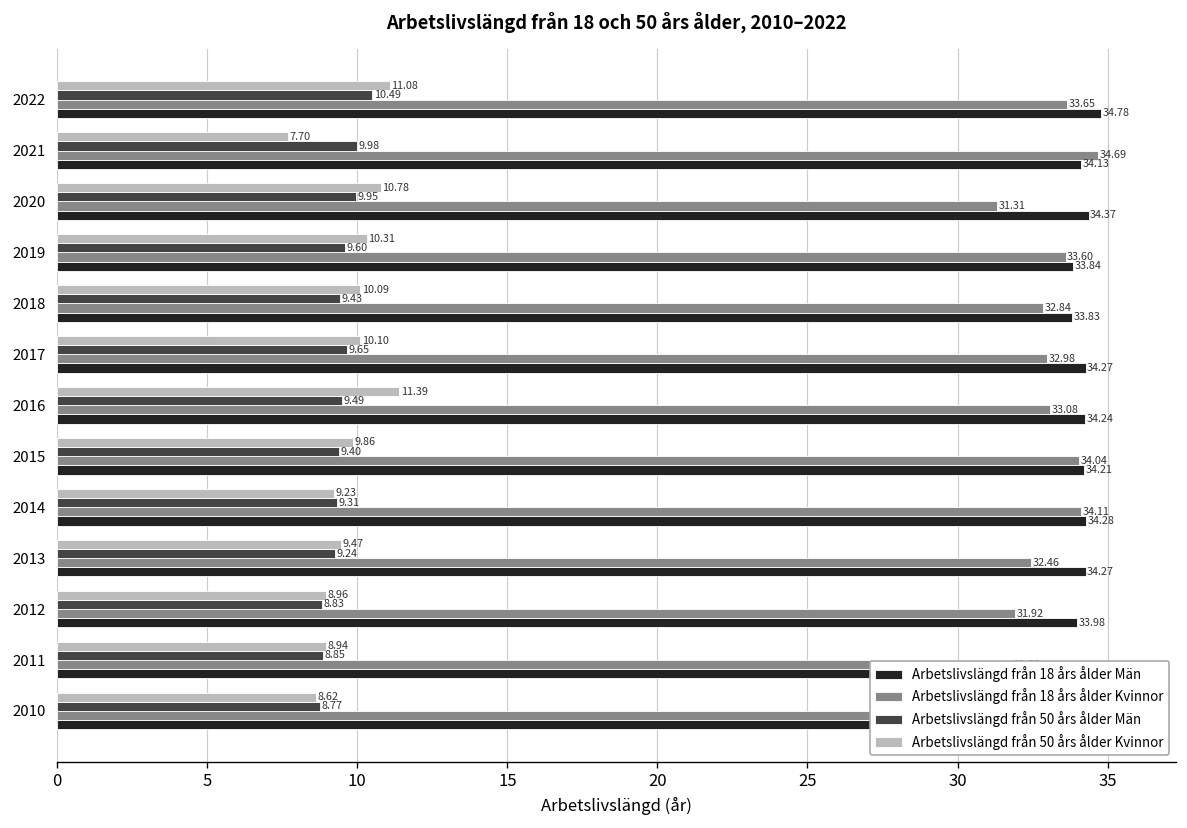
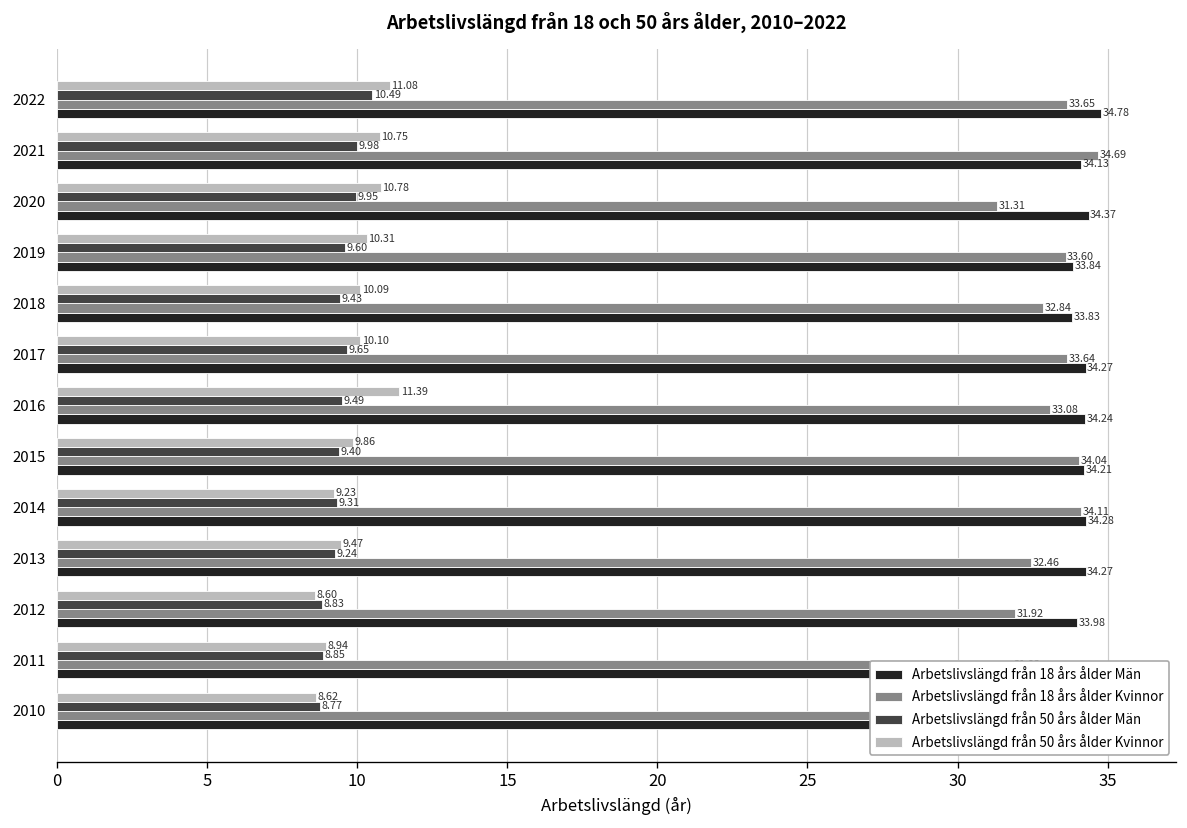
Arbetslivslängd från 50 års ålder Kvinnor, 2021: 7.70 -> 10.75
Arbetslivslängd från 18 års ålder Kvinnor, 2017: 32.98 -> 33.64
Arbetslivslängd från 50 års ålder Kvinnor, 2012: 8.96 -> 8.60
